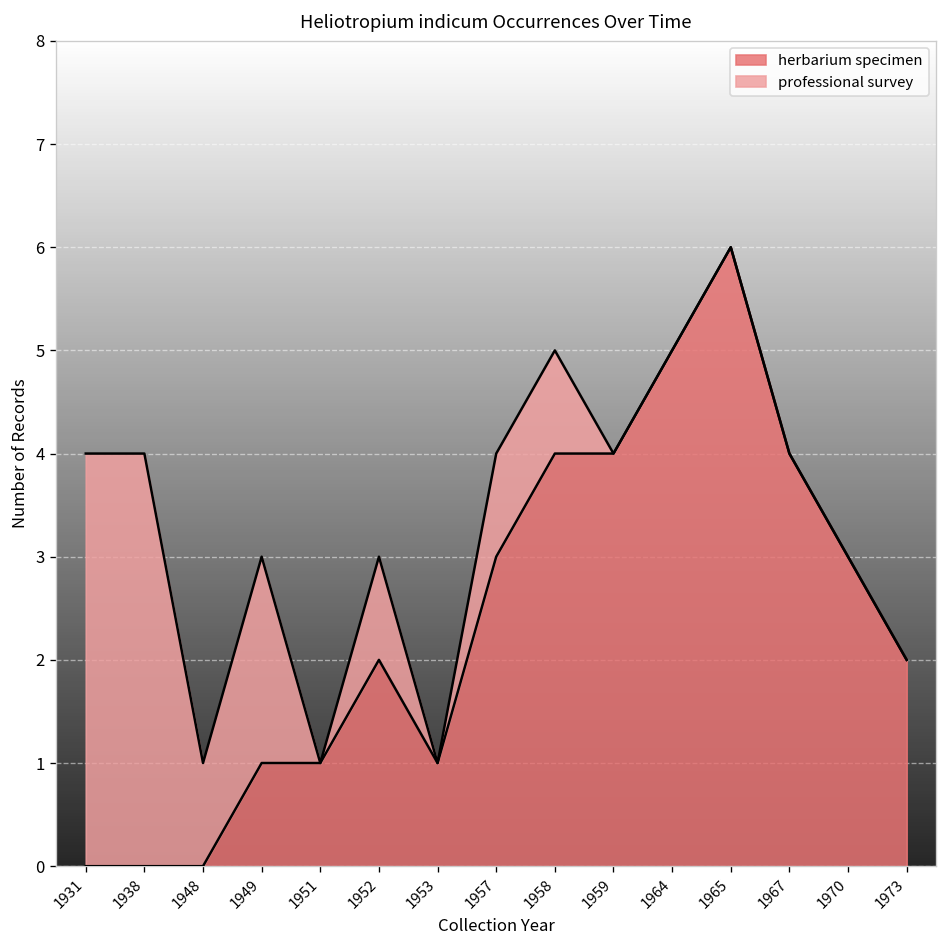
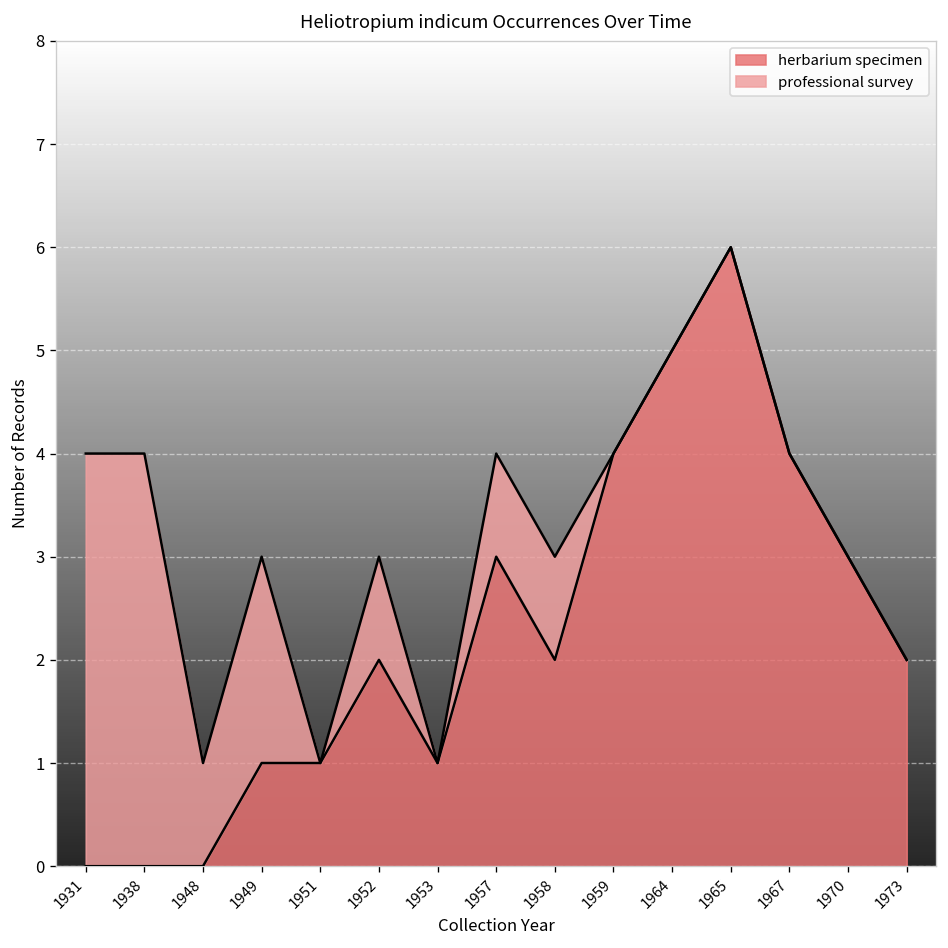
herbarium specimen, 1958: 4 -> 2
